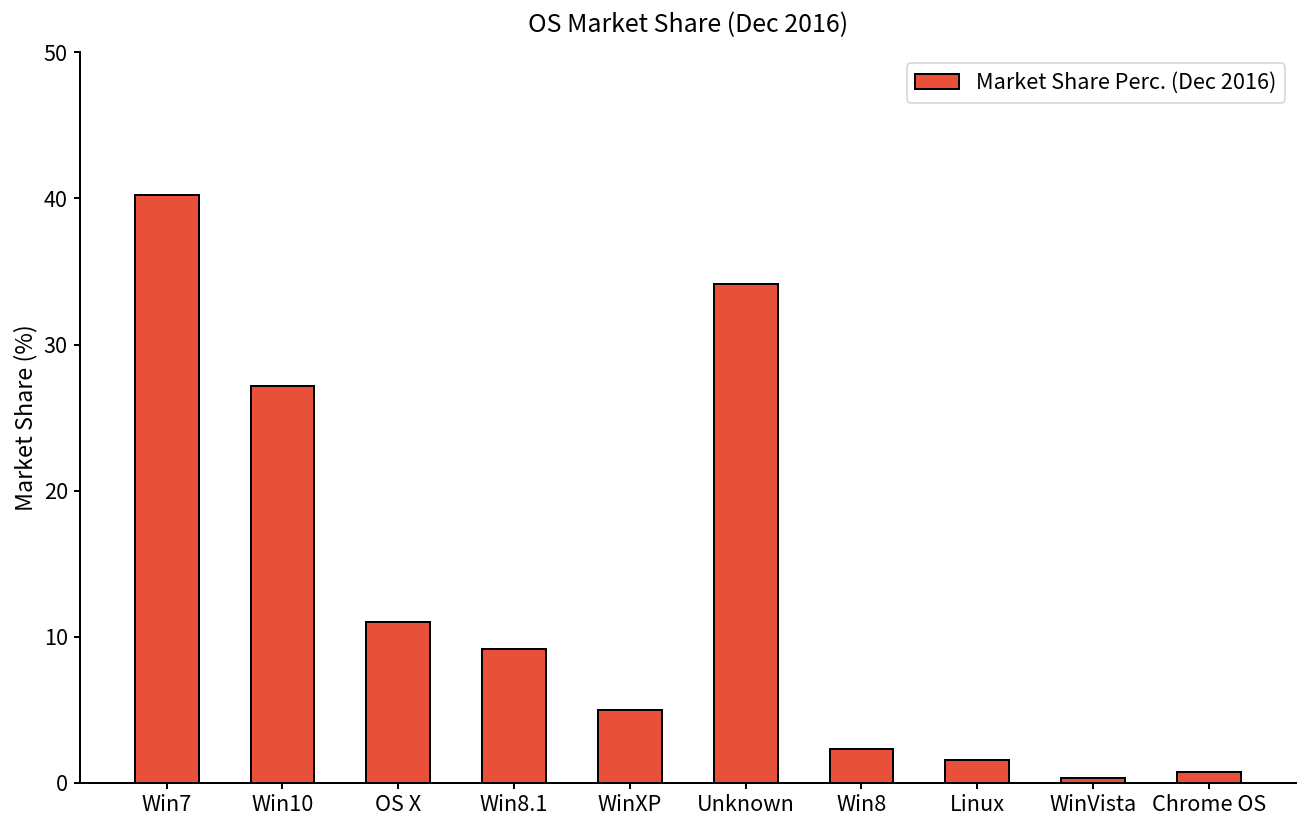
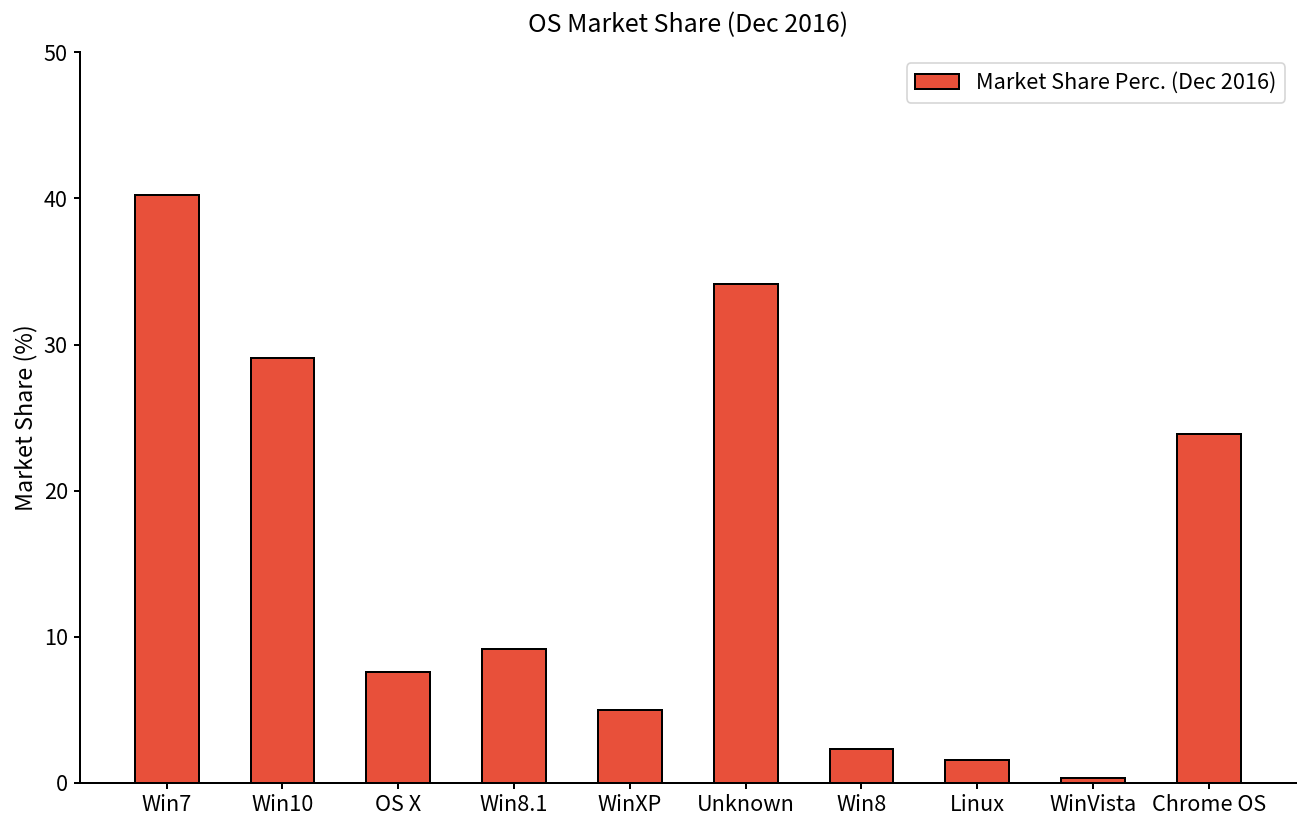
Win10: 27.2 -> 29.1
OS X: 11.0 -> 7.6
Chrome OS: 0.7 -> 23.9
